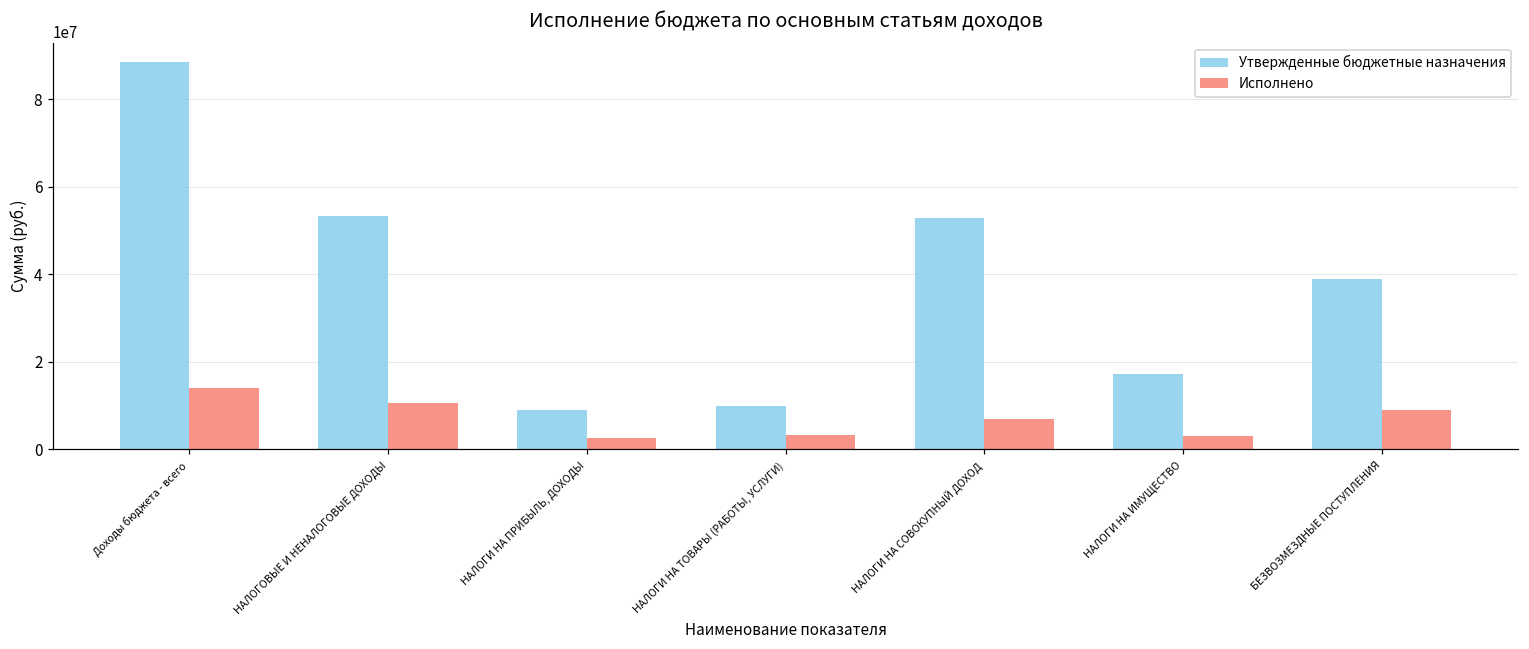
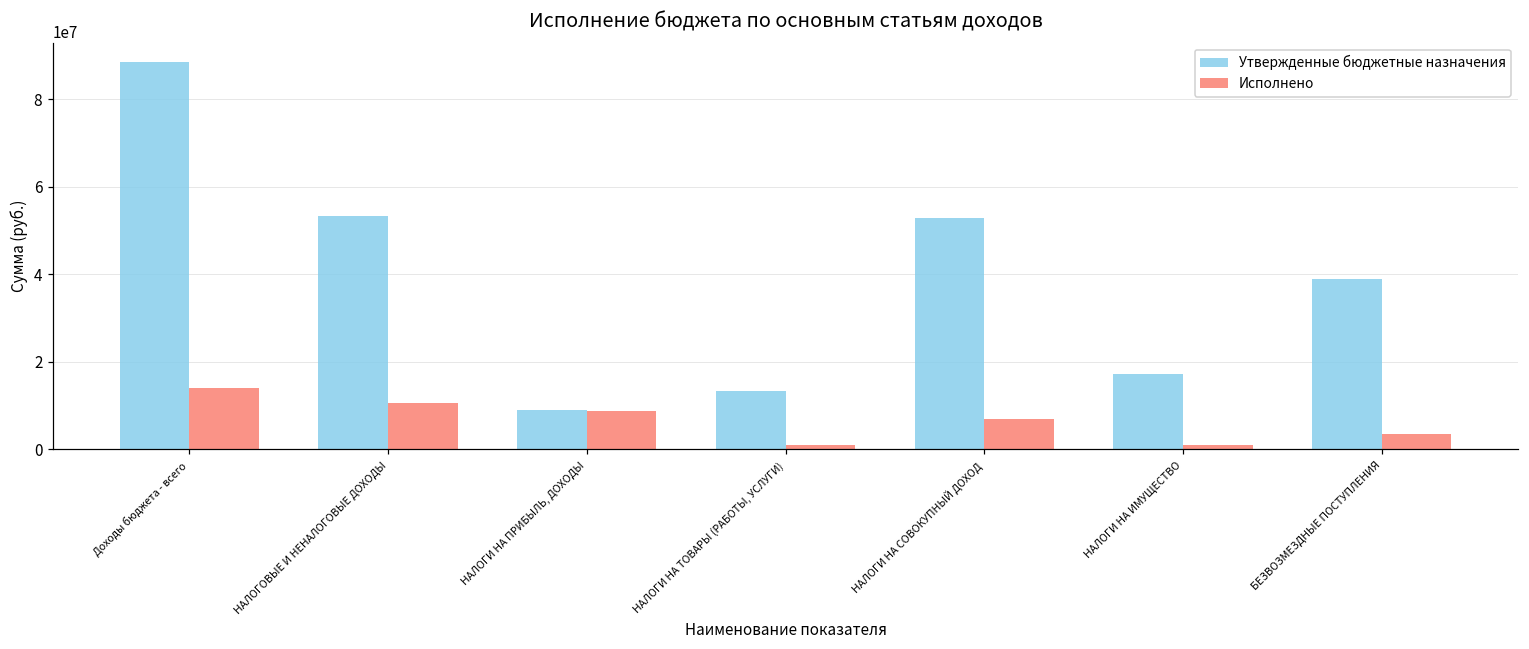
Исполнено, НАЛОГИ НА ПРИБЫЛЬ, ДОХОДЫ: 3000000 -> 9000000
Утвержденные бюджетные назначения, НАЛОГИ НА ТОВАРЫ (РАБОТЫ, УСЛУГИ): 10000000 -> 13000000
Исполнено, НАЛОГИ НА ТОВАРЫ (РАБОТЫ, УСЛУГИ): 3000000 -> 1000000
Исполнено, НАЛОГИ НА ИМУЩЕСТВО: 3000000 -> 1000000
Исполнено, БЕЗВОЗМЕЗДНЫЕ ПОСТУПЛЕНИЯ: 9000000 -> 3000000
